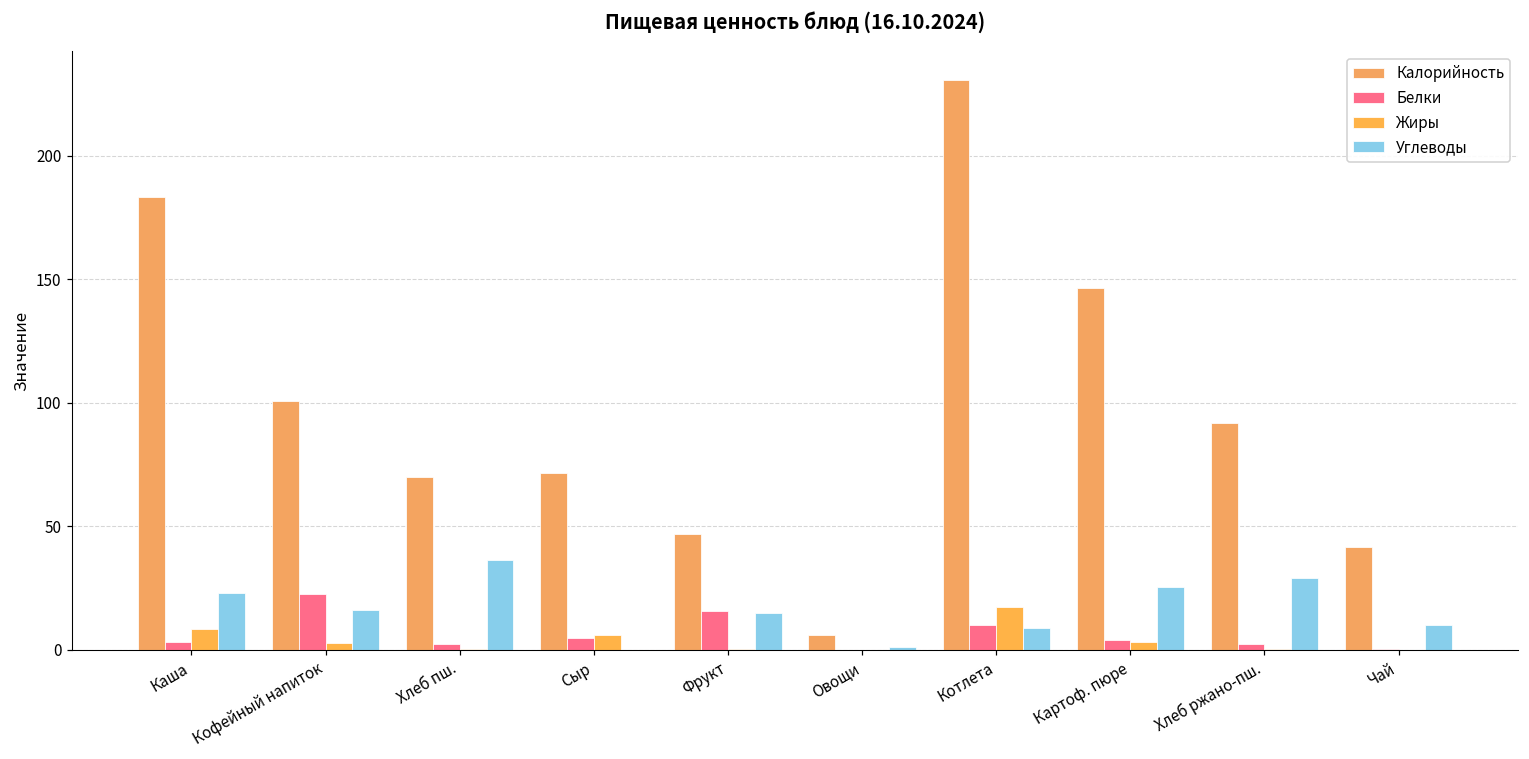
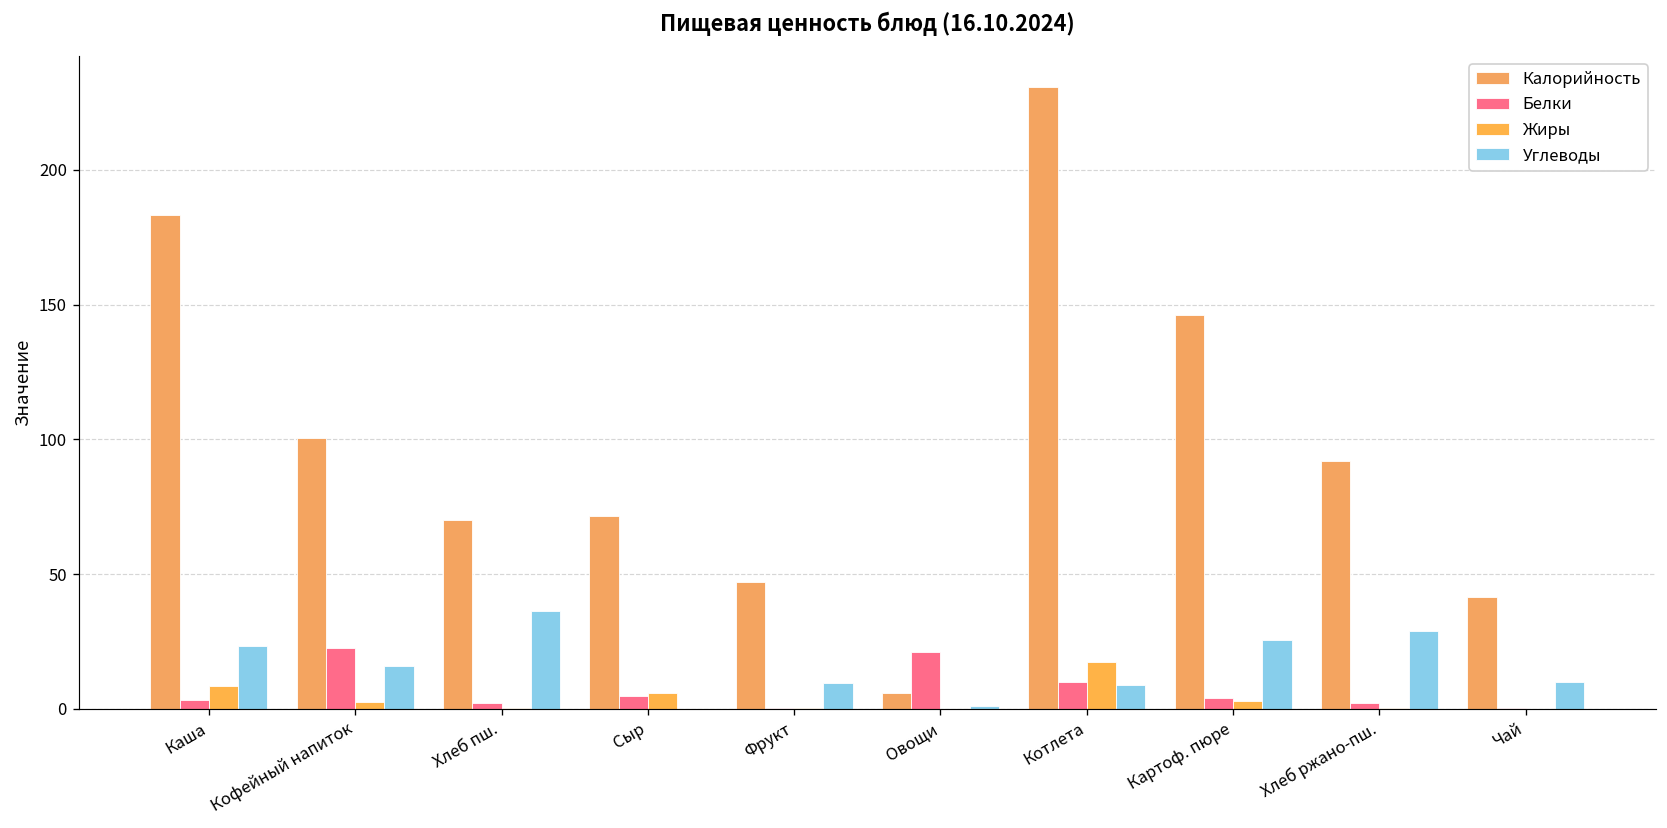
Белки, Фрукт: 16 -> 0
Углеводы, Фрукт: 15 -> 10
Белки, Овощи: 0 -> 21
